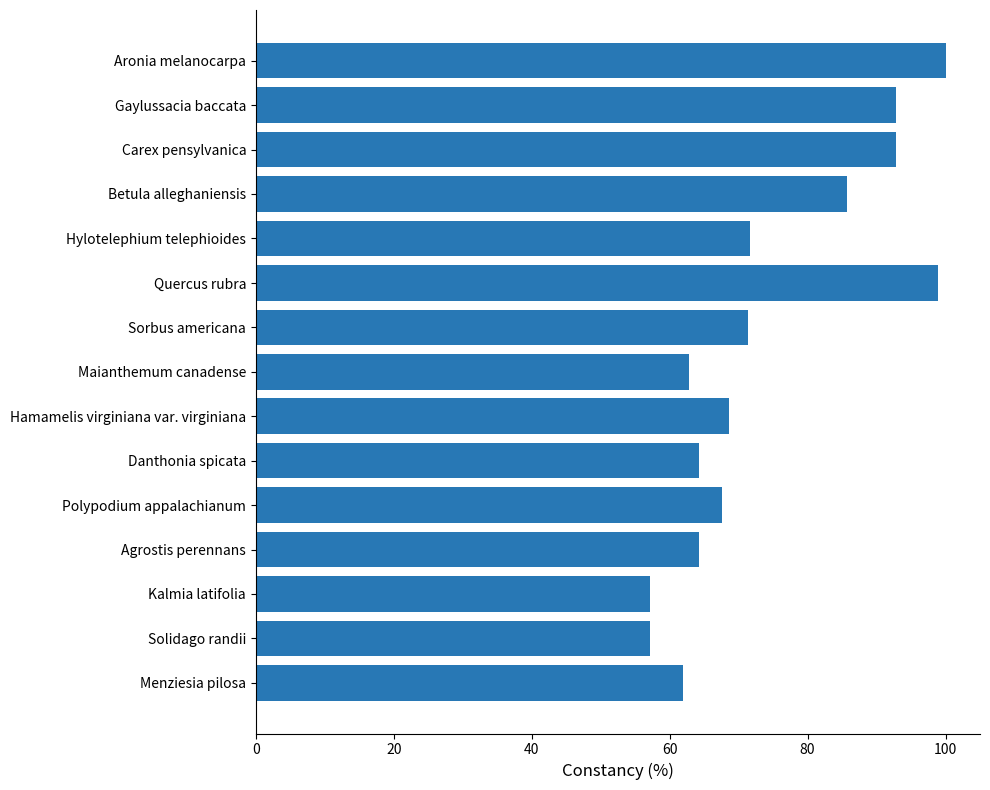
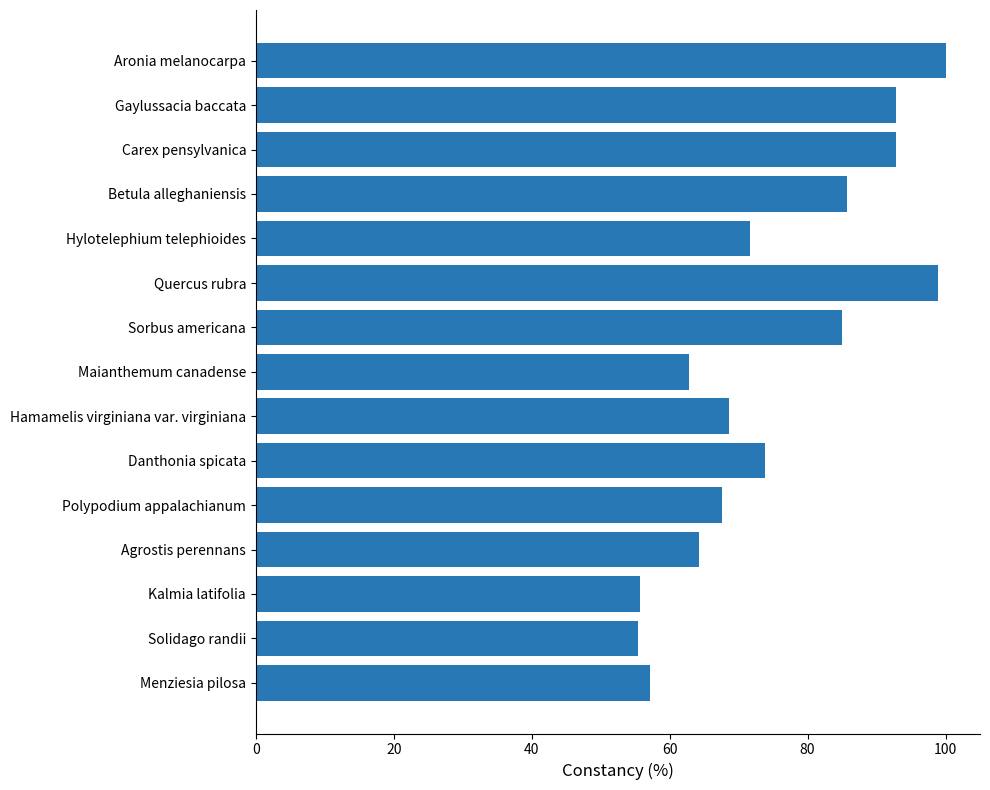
Sorbus americana: 71 -> 85
Danthonia spicata: 64 -> 74
Kalmia latifolia: 57 -> 56
Solidago randii: 57 -> 55
Menziesia pilosa: 62 -> 57
